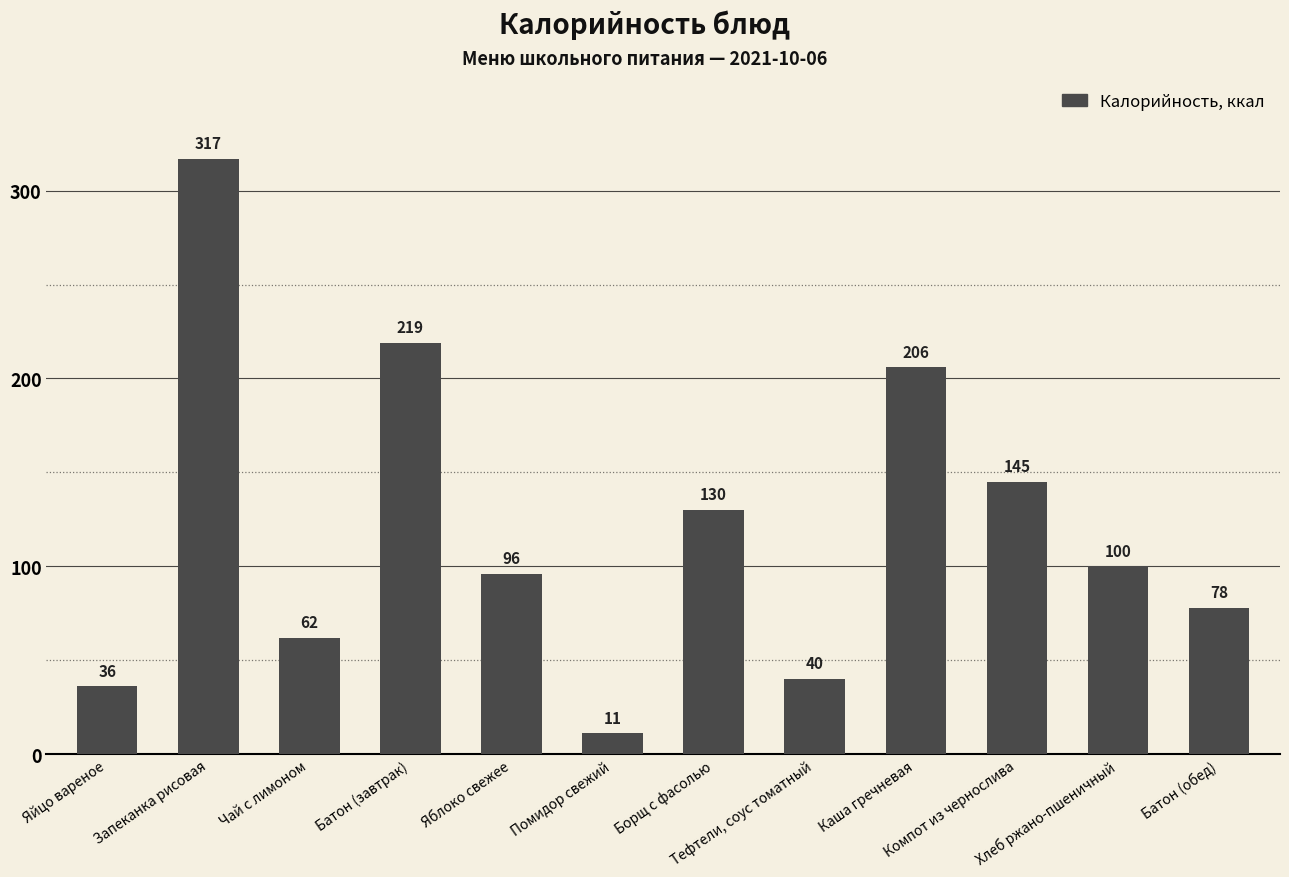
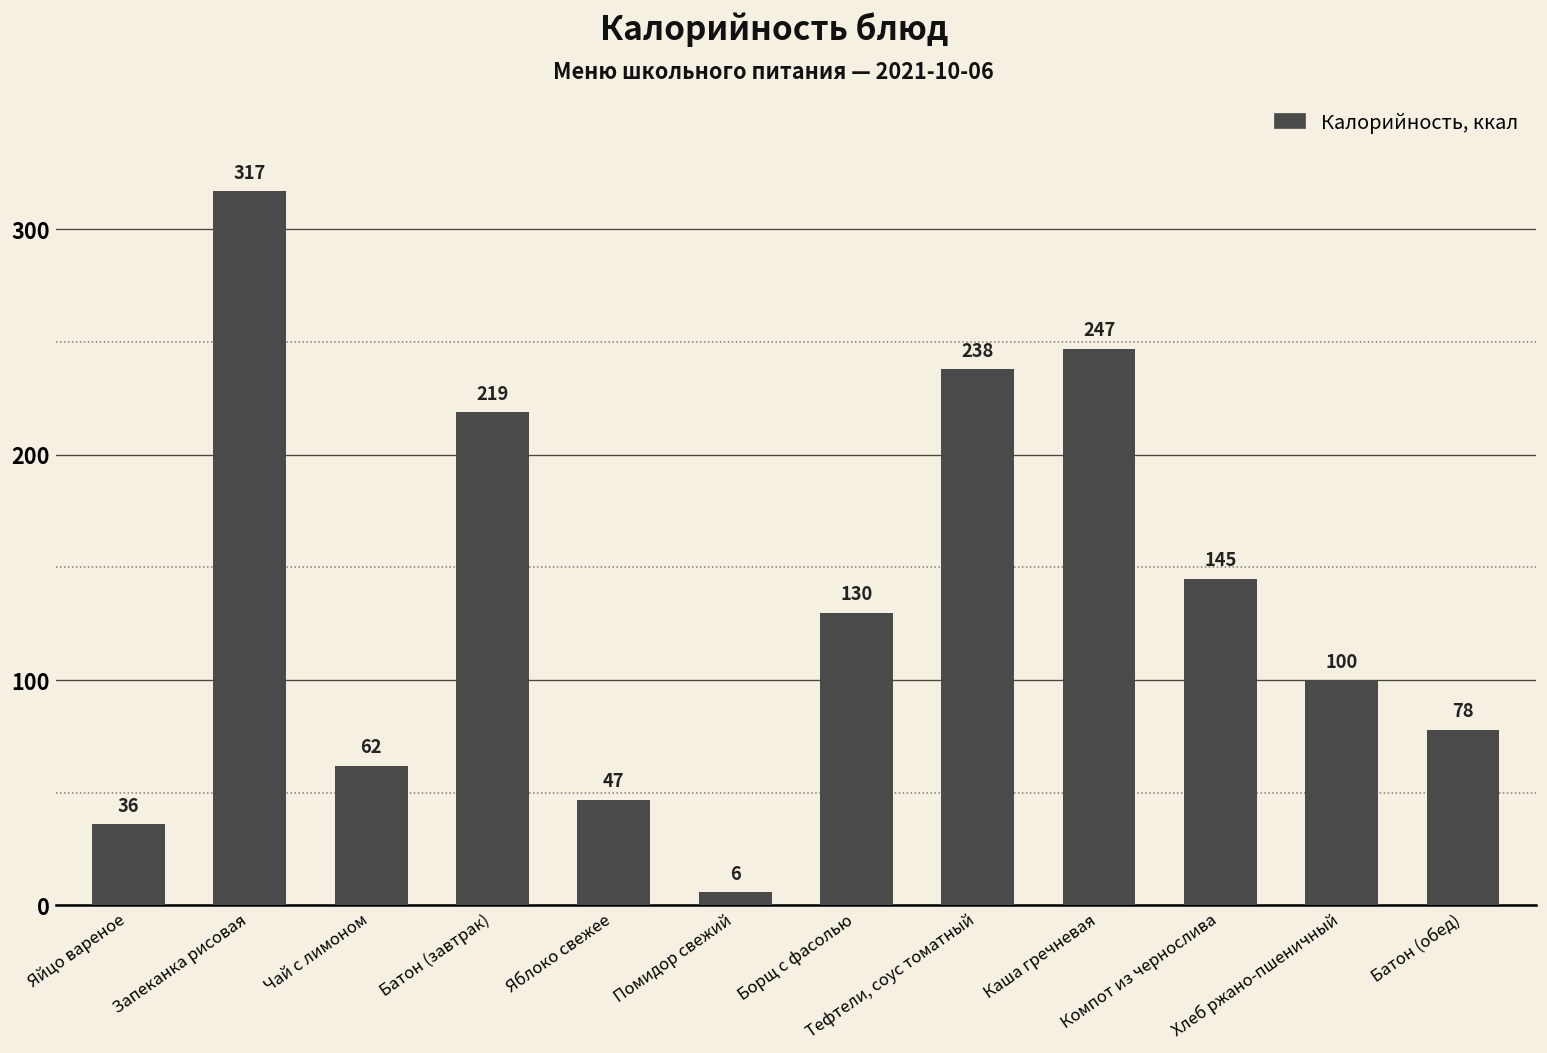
Яблоко свежее: 96 -> 47
Помидор свежий: 11 -> 6
Тефтели, соус томатный: 40 -> 238
Каша гречневая: 206 -> 247
